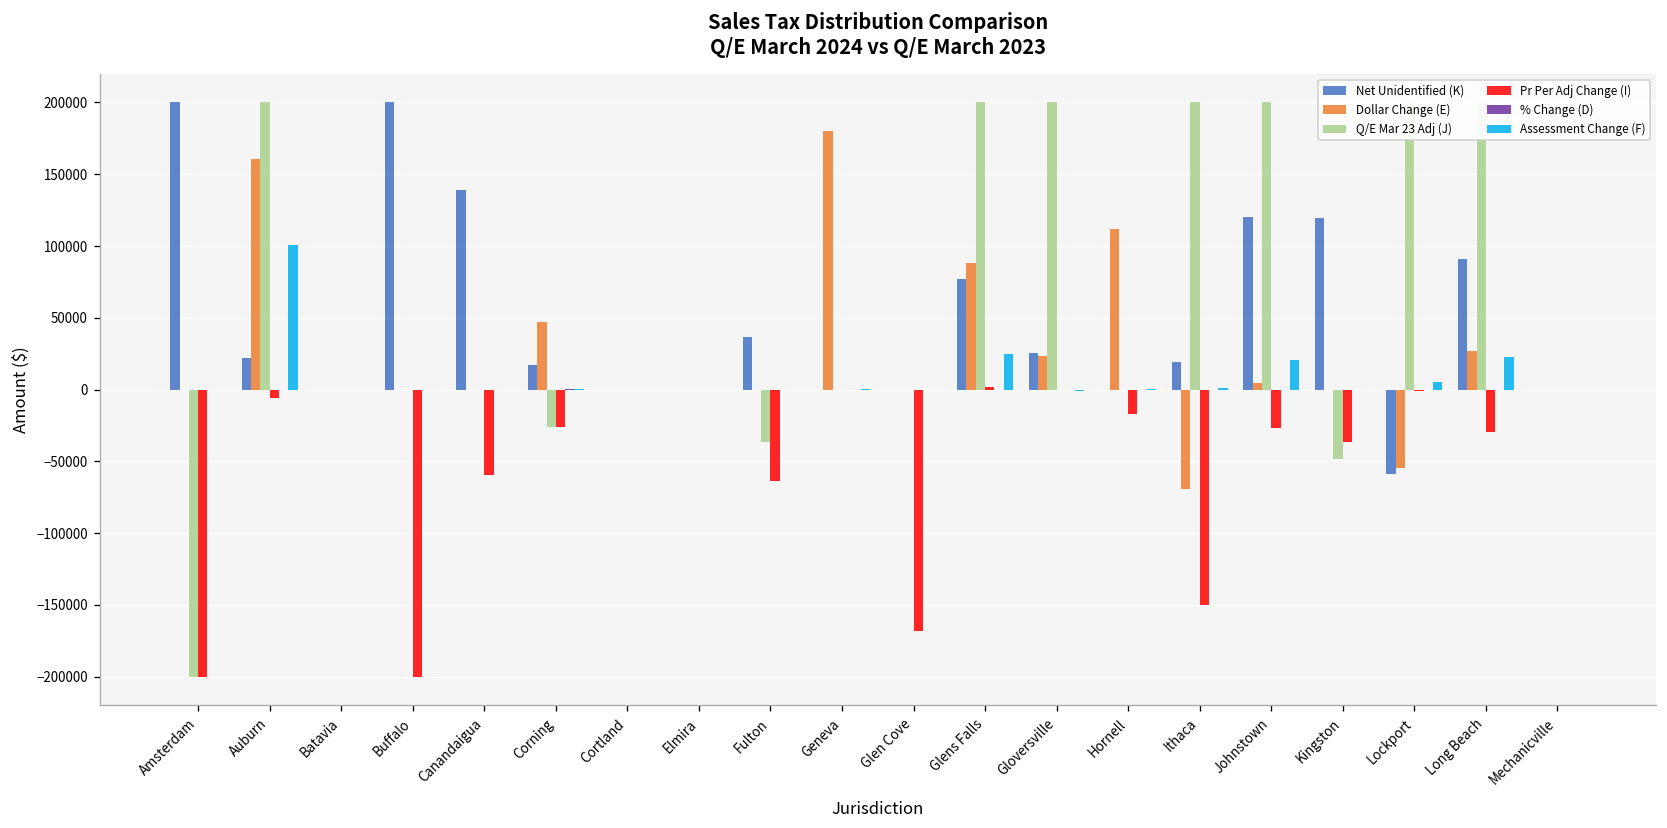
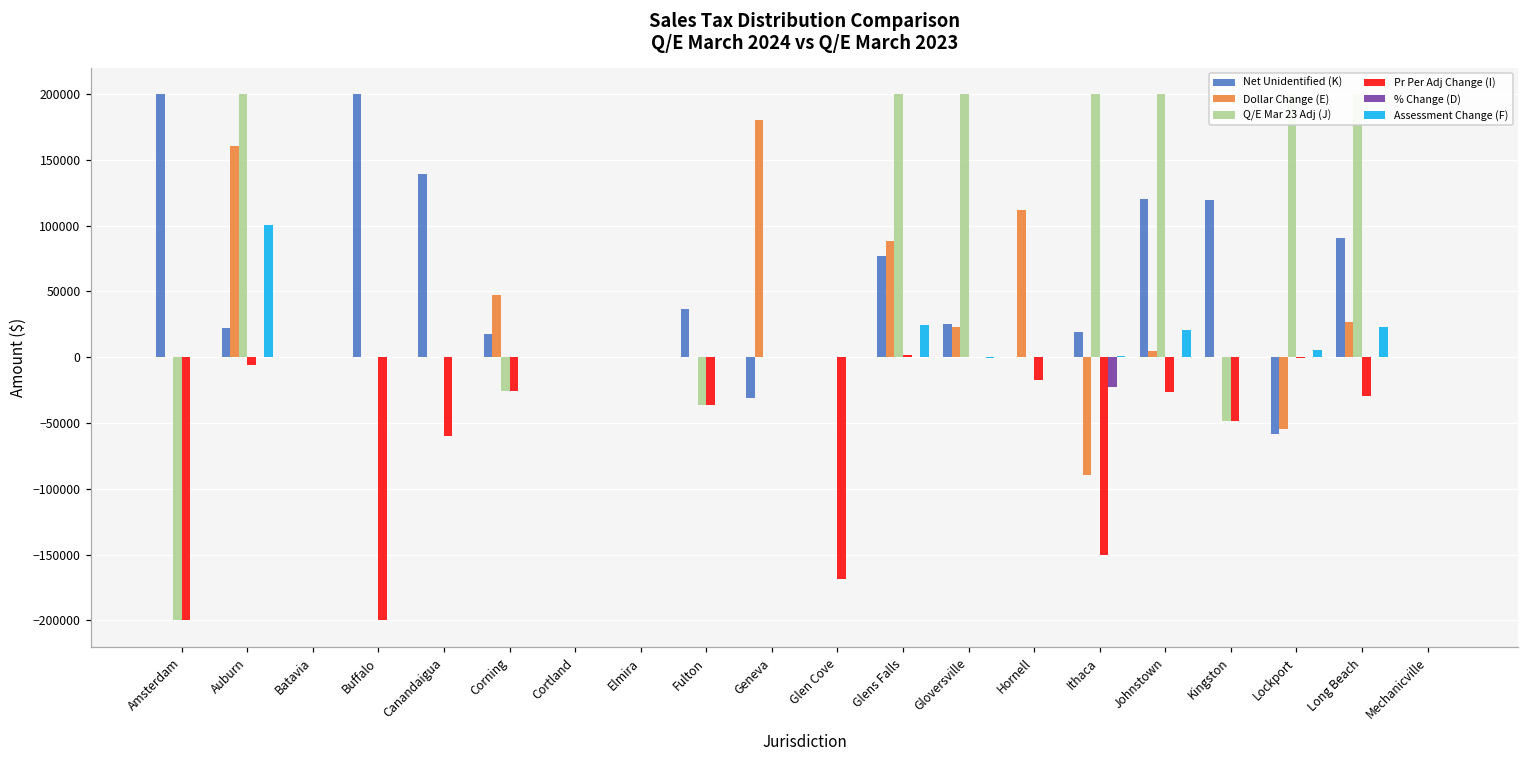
Pr Per Adj Change (I), Fulton: -64000 -> -37000
Net Unidentified (K), Geneva: 0 -> -31000
Dollar Change (E), Ithaca: -69000 -> -90000
% Change (D), Ithaca: 0 -> -23000
Pr Per Adj Change (I), Kingston: -37000 -> -48000
